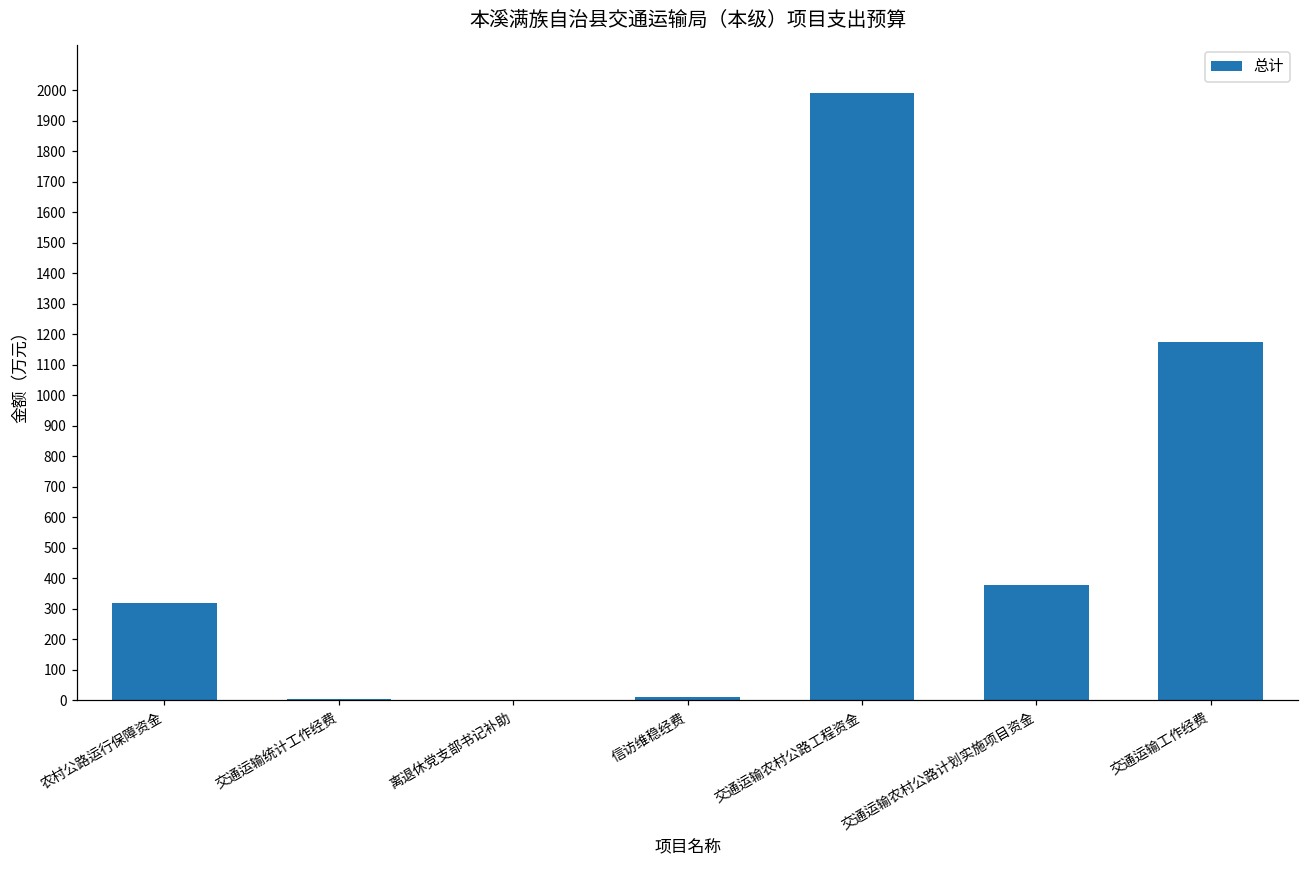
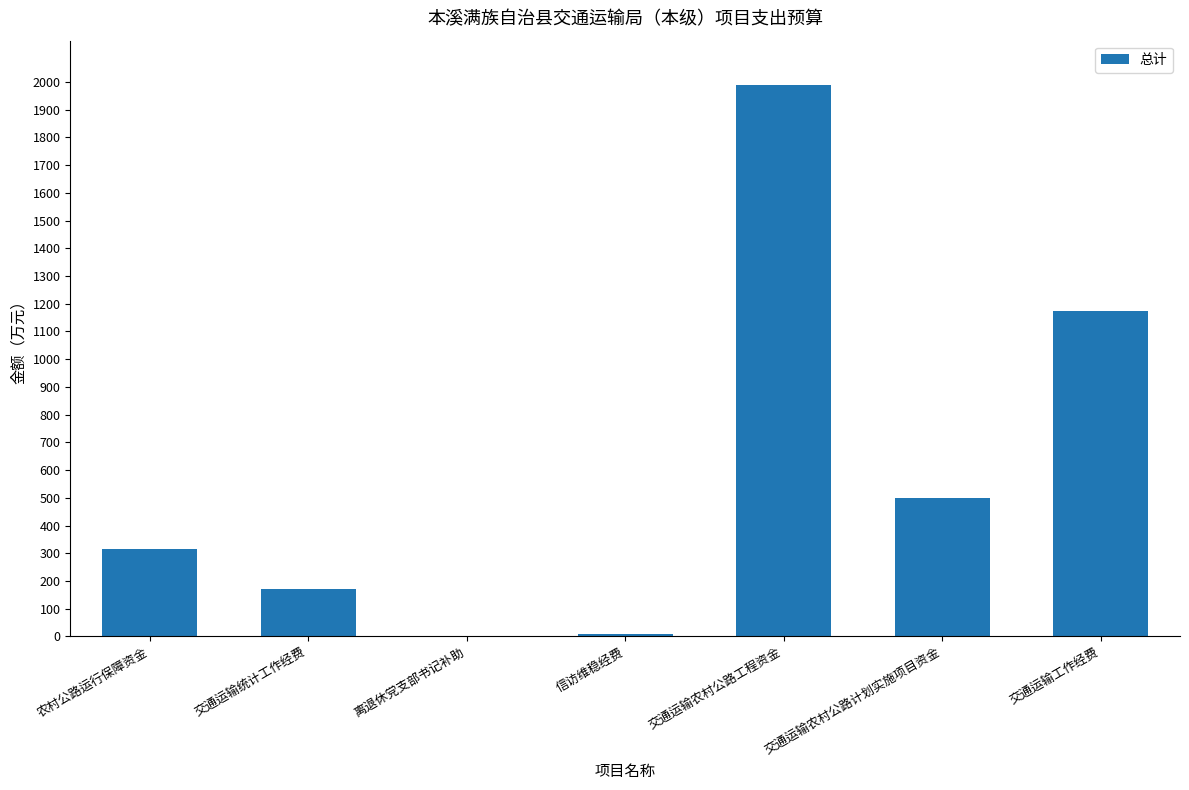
交通运输统计工作经费: 10 -> 170
交通运输农村公路计划实施项目资金: 380 -> 500
